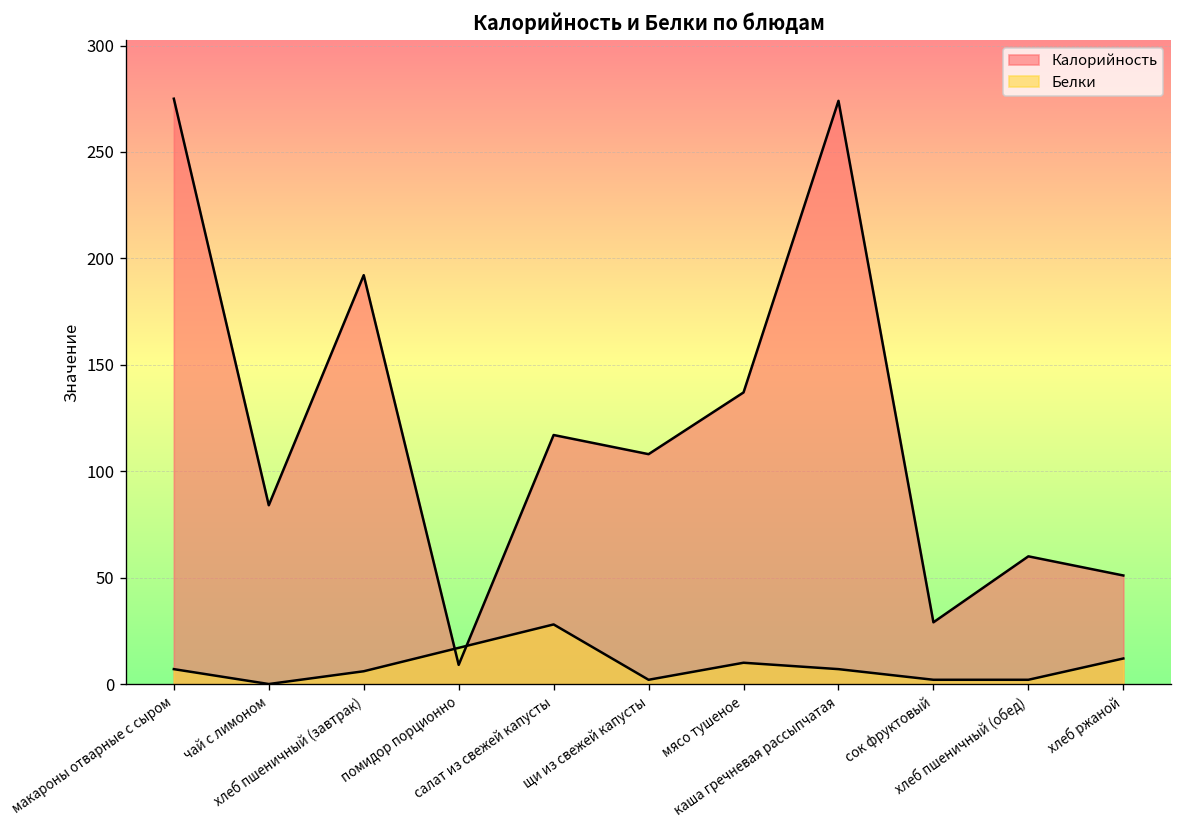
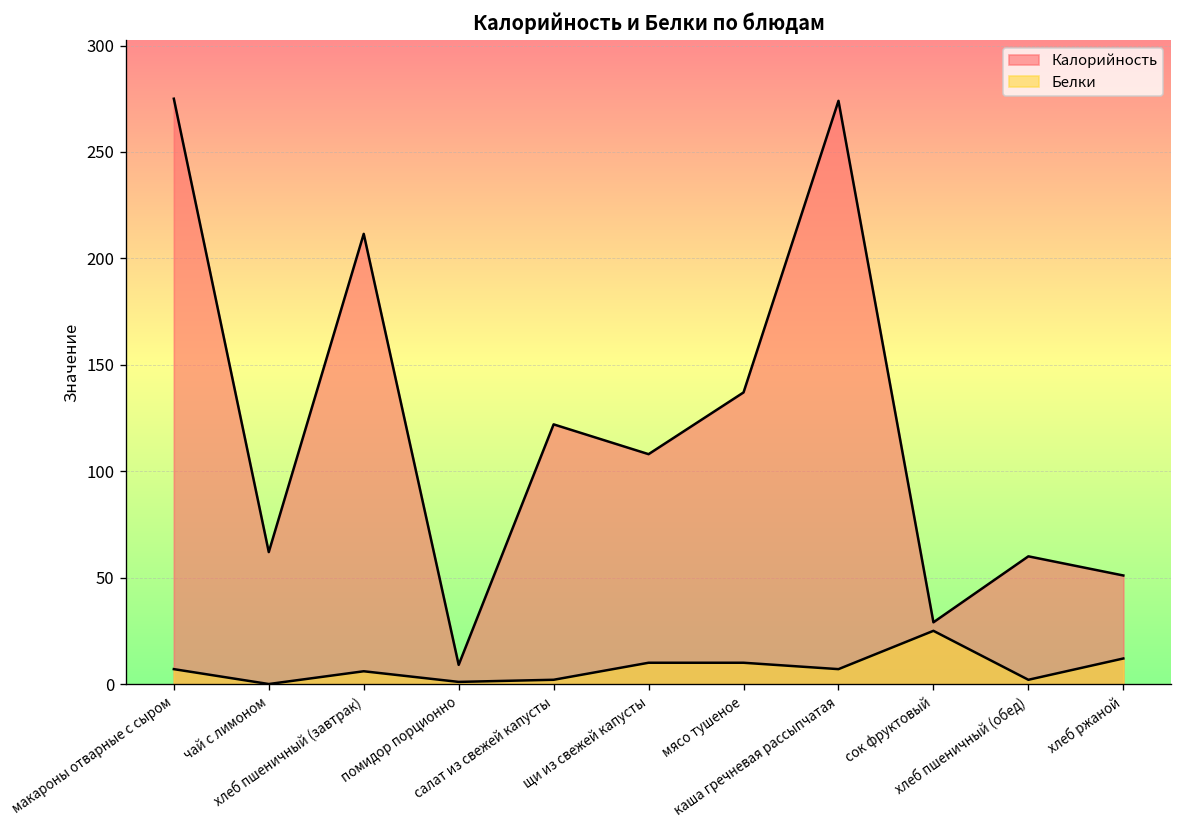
Калорийность, чай с лимоном: 84 -> 62
Калорийность, хлеб пшеничный (завтрак): 192 -> 212
Белки, помидор порционно: 17 -> 1
Калорийность, салат из свежей капусты: 117 -> 122
Белки, салат из свежей капусты: 28 -> 2
Белки, щи из свежей капусты: 2 -> 10
Белки, сок фруктовый: 2 -> 25
